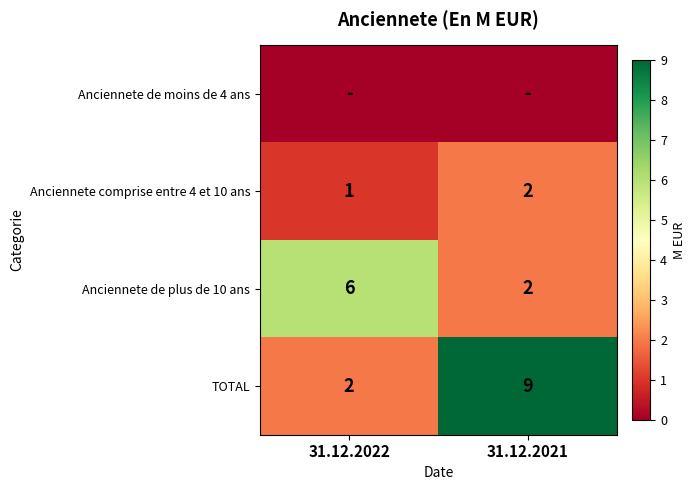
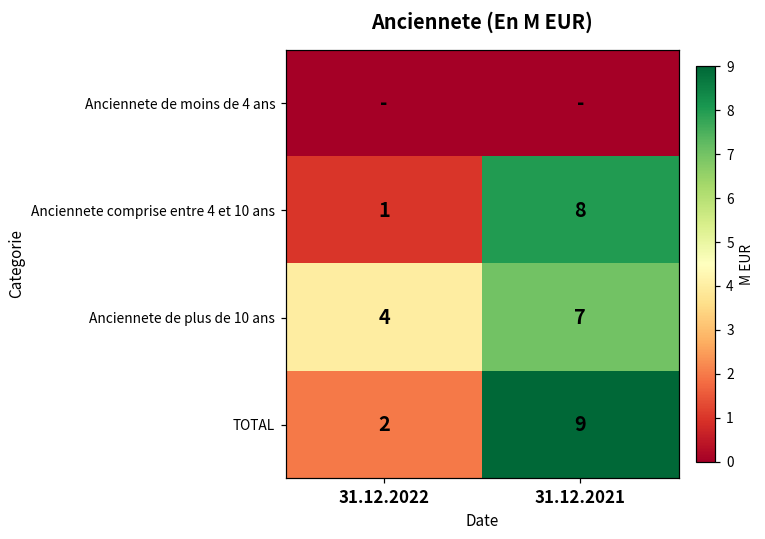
Anciennete comprise entre 4 et 10 ans, 31.12.2021: 2 -> 8
Anciennete de plus de 10 ans, 31.12.2022: 6 -> 4
Anciennete de plus de 10 ans, 31.12.2021: 2 -> 7
